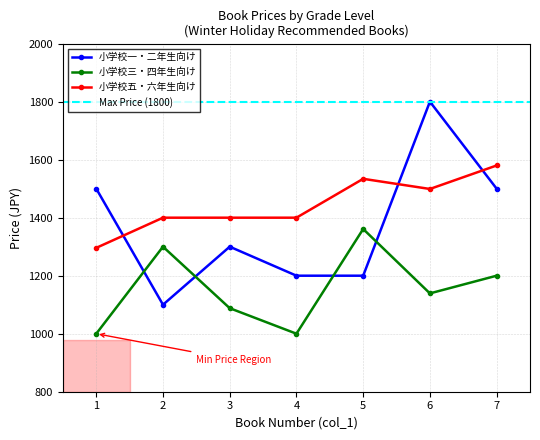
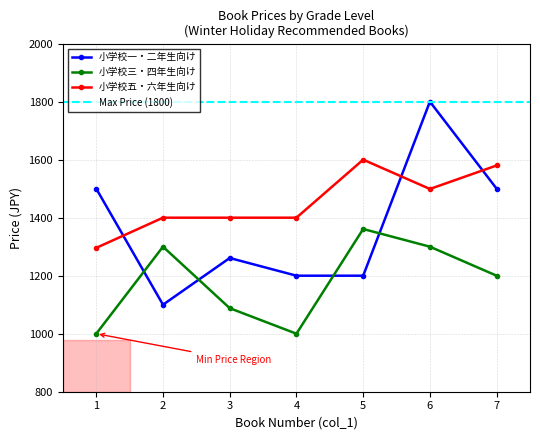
小学校一・二年生向け, 3: 1300 -> 1260
小学校五・六年生向け, 5: 1530 -> 1600
小学校三・四年生向け, 6: 1140 -> 1300
